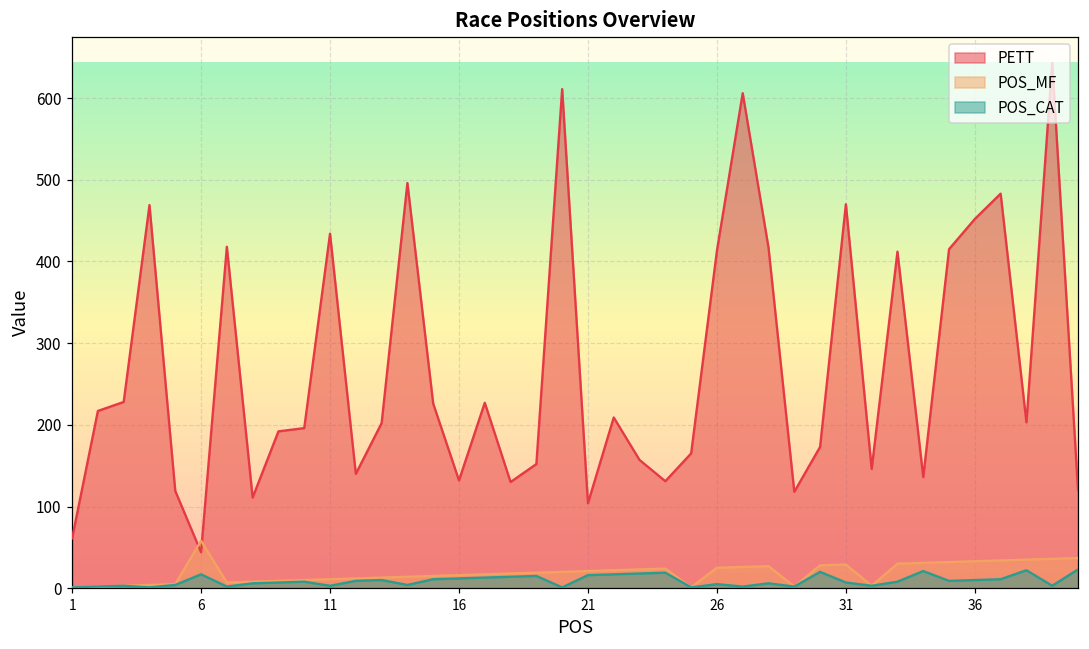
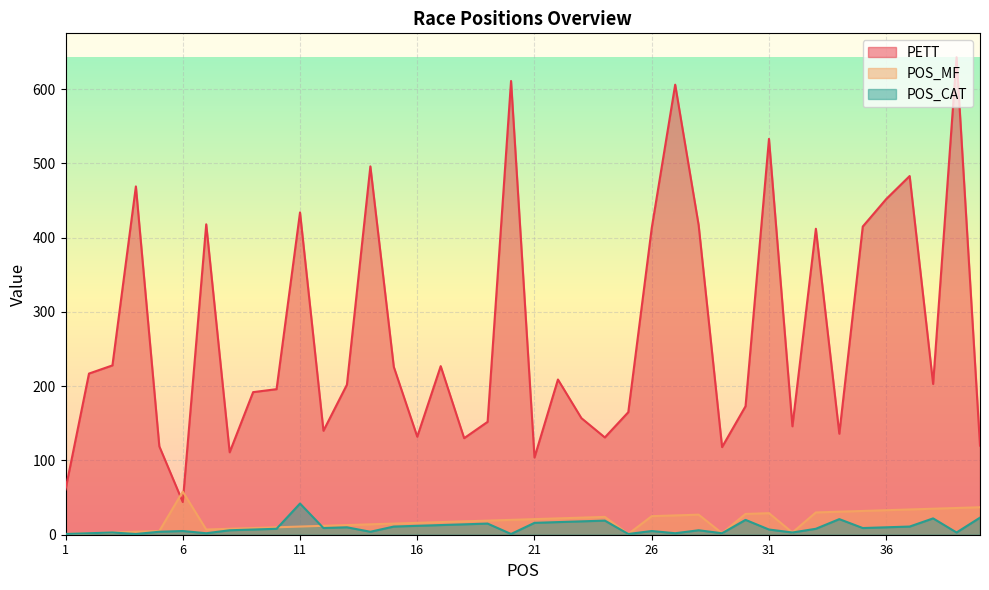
POS_CAT, 6: 20 -> 10
POS_CAT, 11: 0 -> 40
PETT, 31: 470 -> 530
